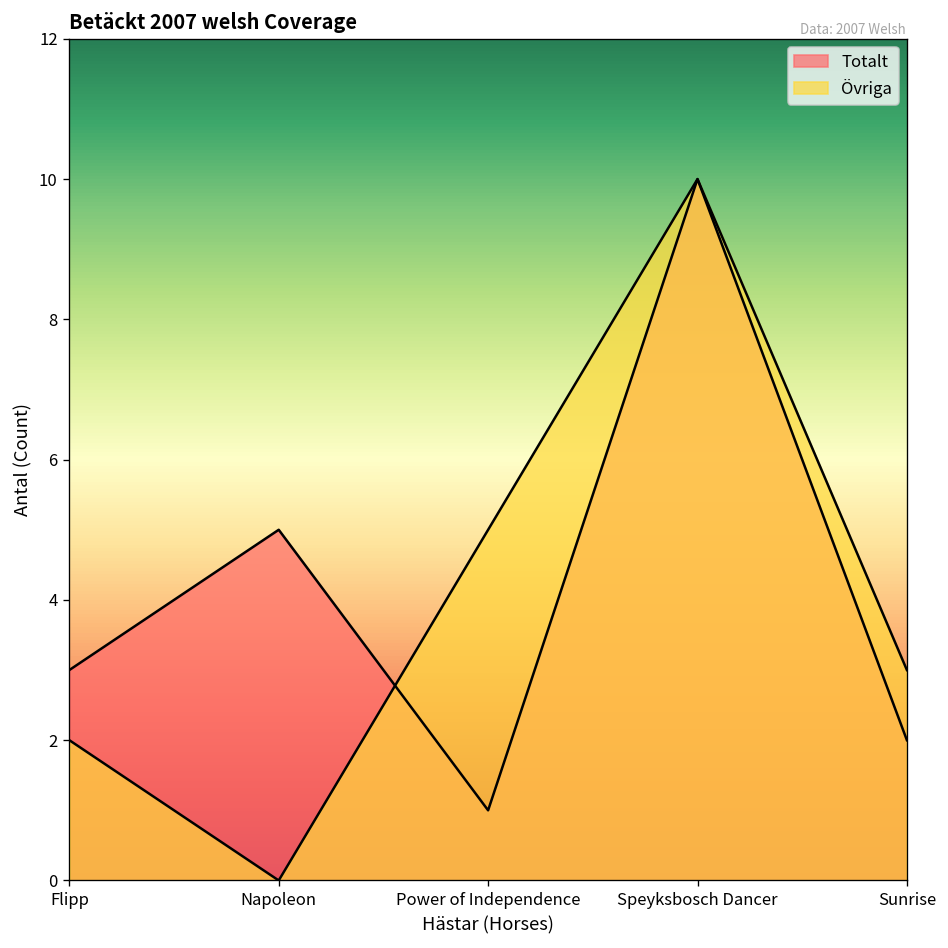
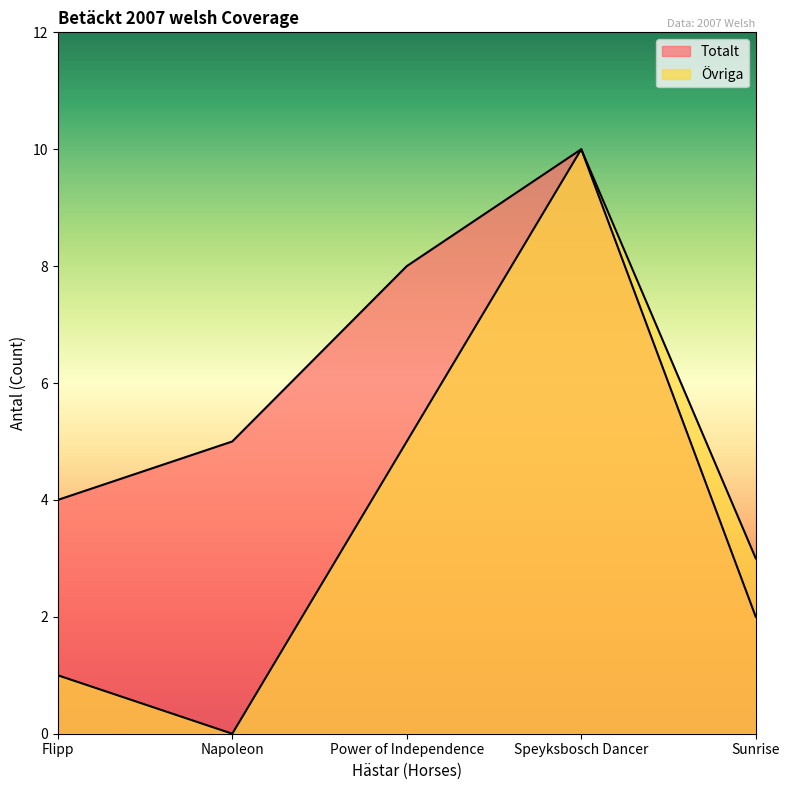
Totalt, Flipp: 3 -> 4
Övriga, Flipp: 2 -> 1
Totalt, Power of Independence: 1 -> 8
